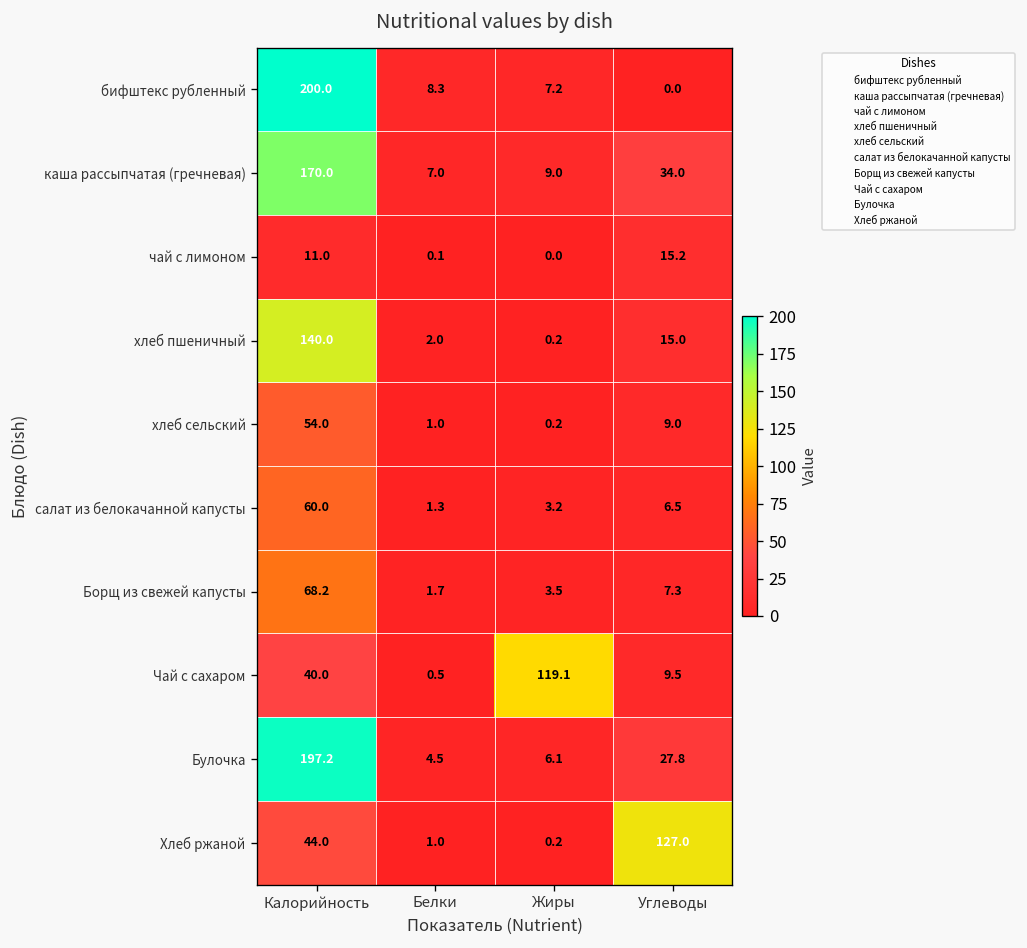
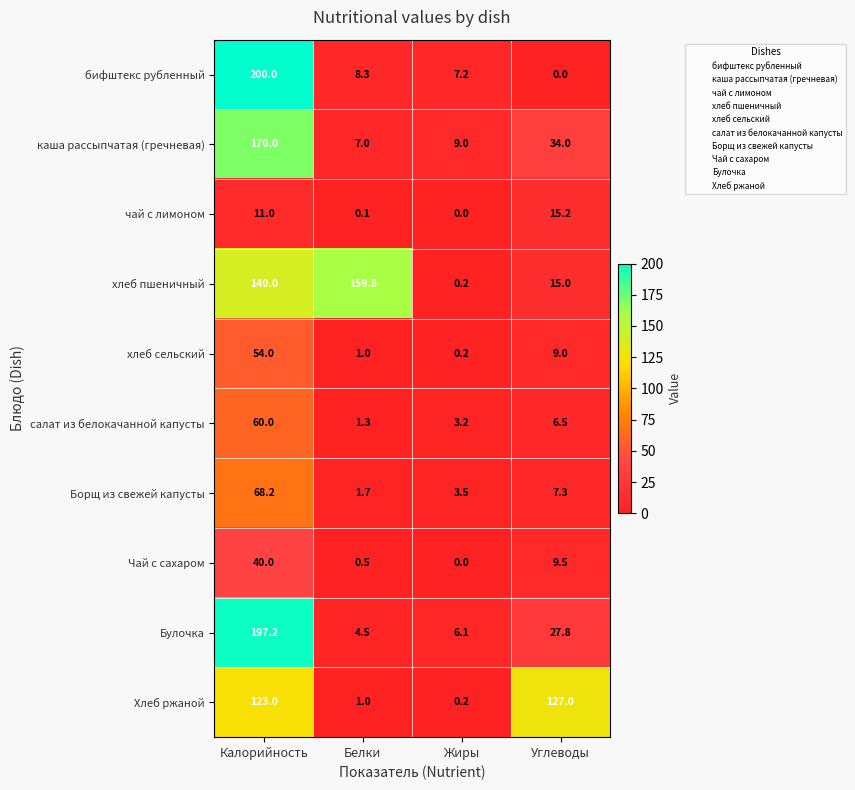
хлеб пшеничный, Белки: 2.0 -> 159.8
Чай с сахаром, Жиры: 119.1 -> 0.0
Хлеб ржаной, Калорийность: 44.0 -> 123.0
